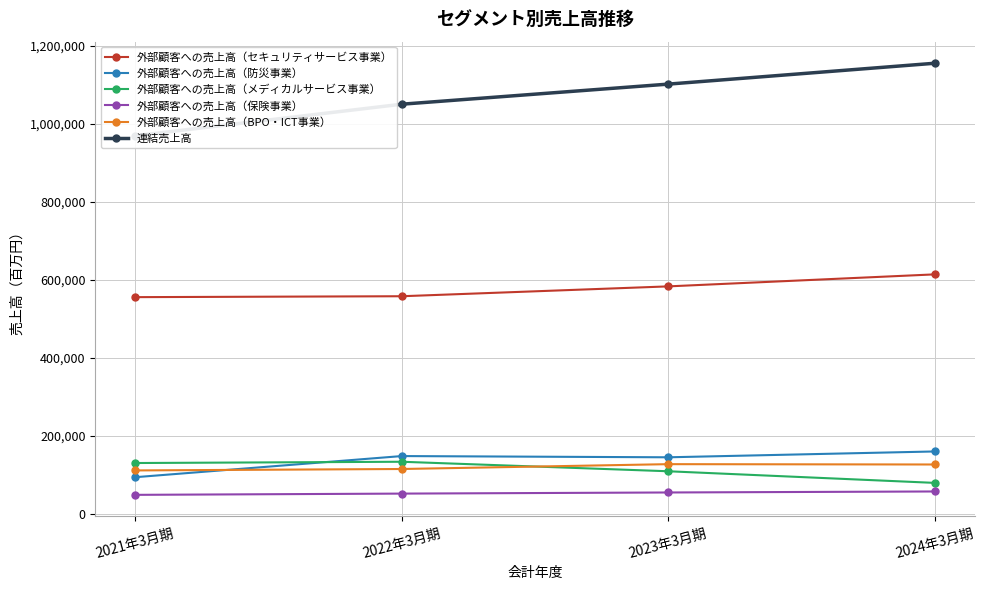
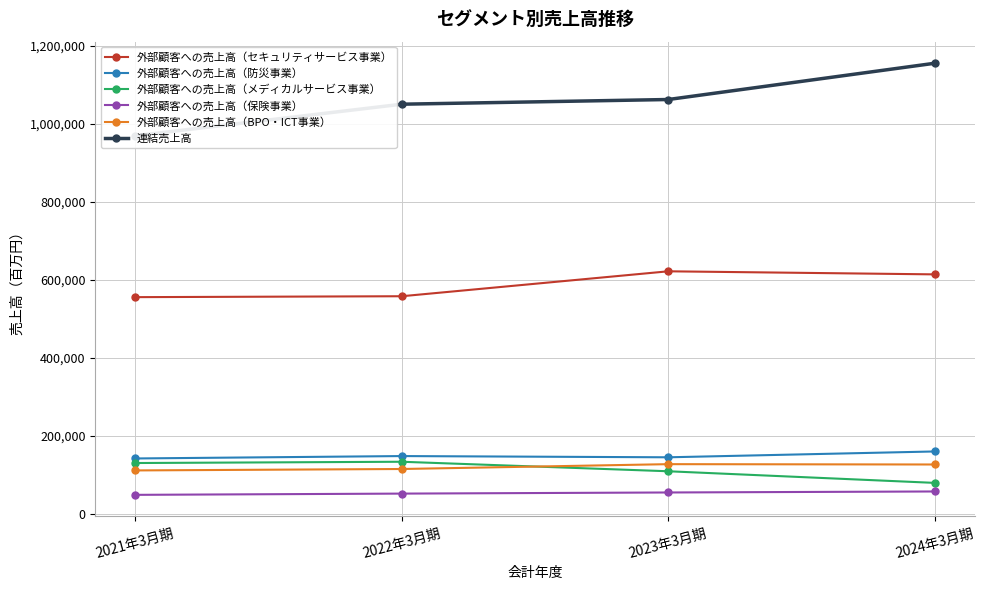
外部顧客への売上高（防災事業）, 2021年3月期: 90,000 -> 140,000
外部顧客への売上高（セキュリティサービス事業）, 2023年3月期: 580,000 -> 620,000
連結売上高, 2023年3月期: 1,100,000 -> 1,060,000
